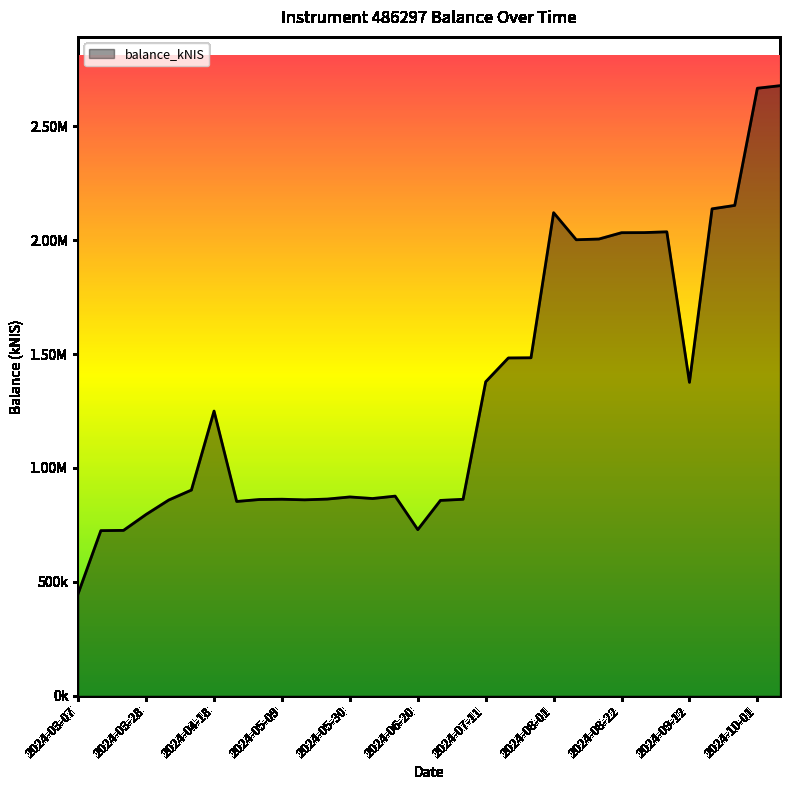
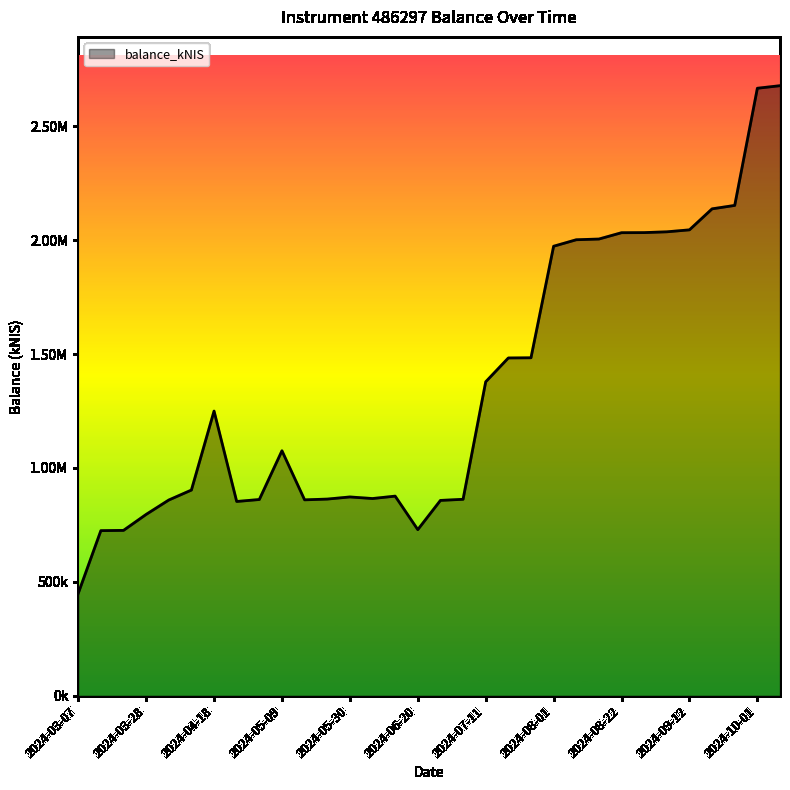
2024-05-09: 860000 -> 1080000
2024-08-01: 2120000 -> 1970000
2024-09-12: 1380000 -> 2050000
